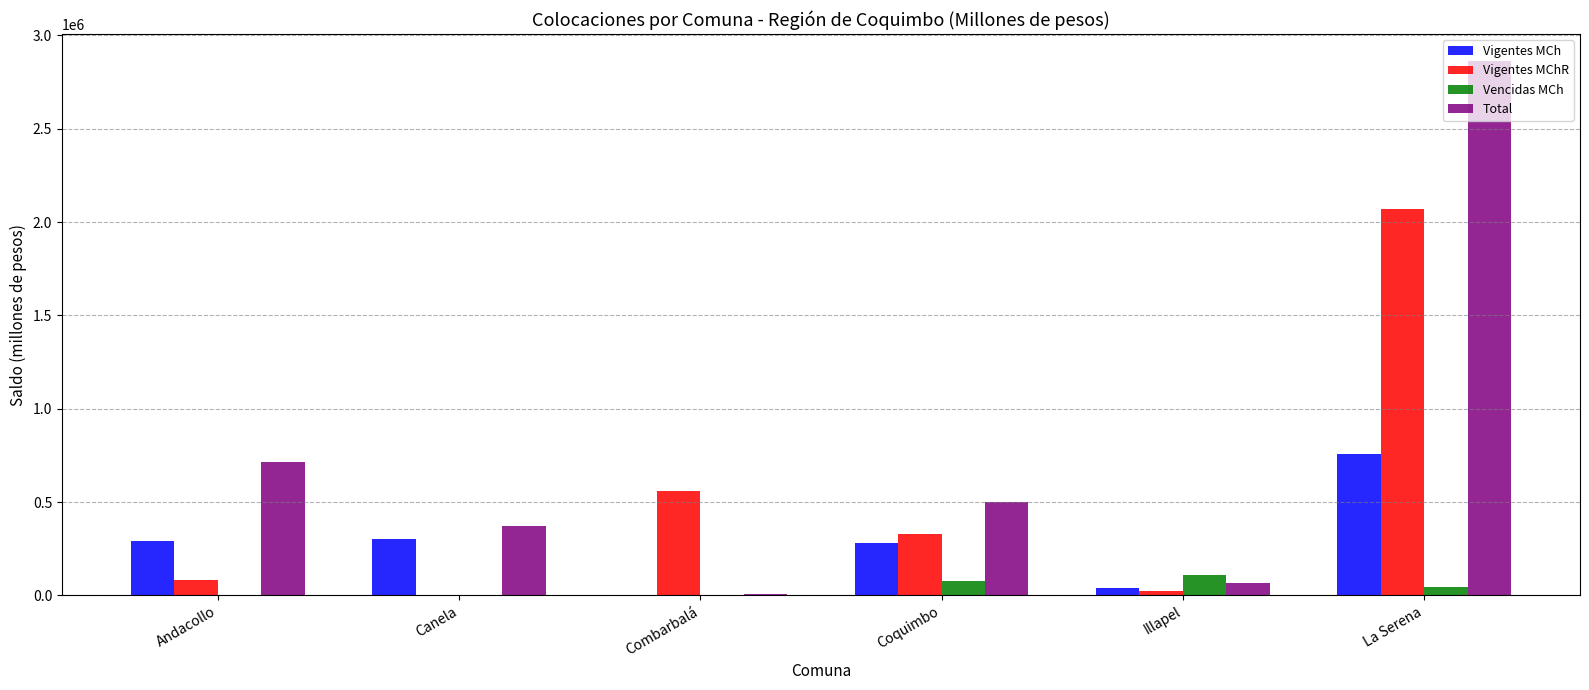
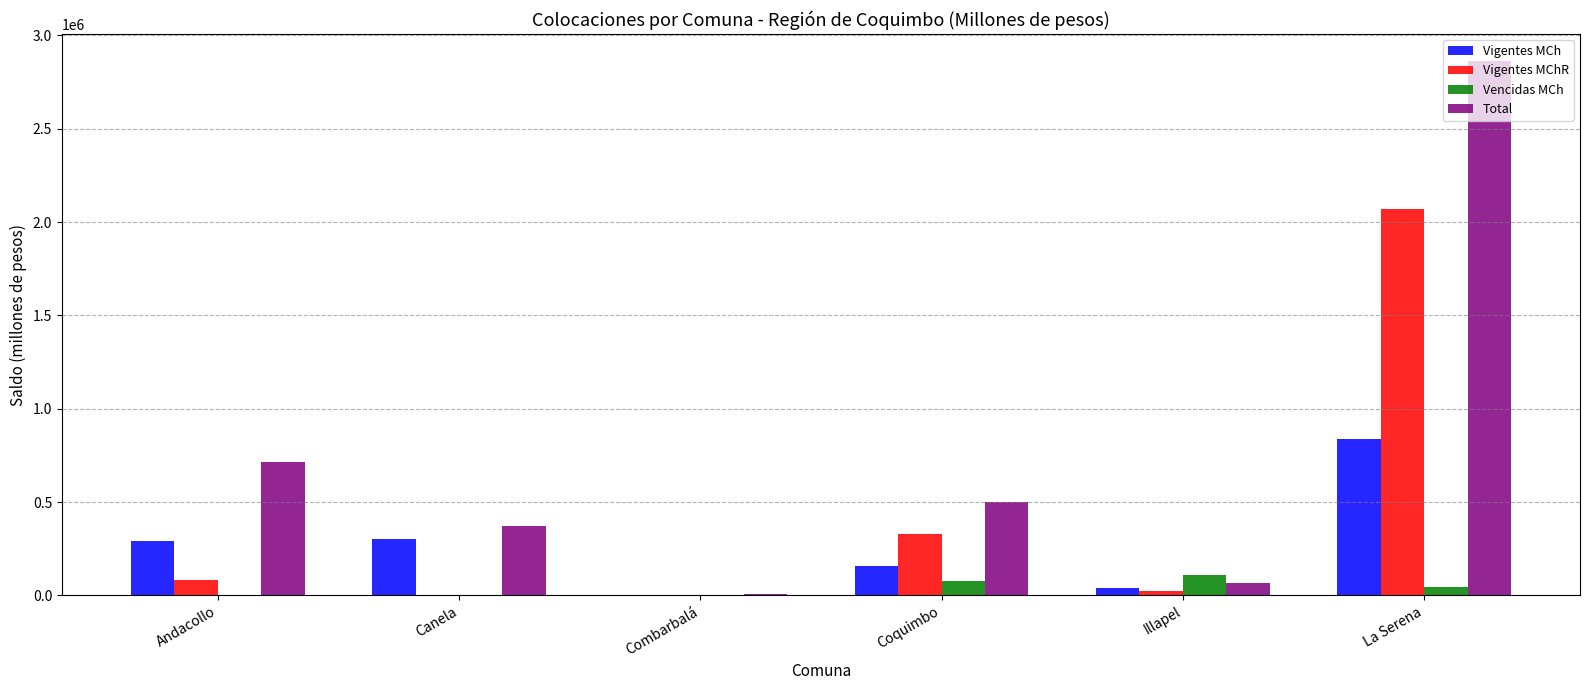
Vigentes MChR, Combarbalá: 560000 -> 0
Vigentes MCh, Coquimbo: 280000 -> 160000
Vigentes MCh, La Serena: 760000 -> 840000
